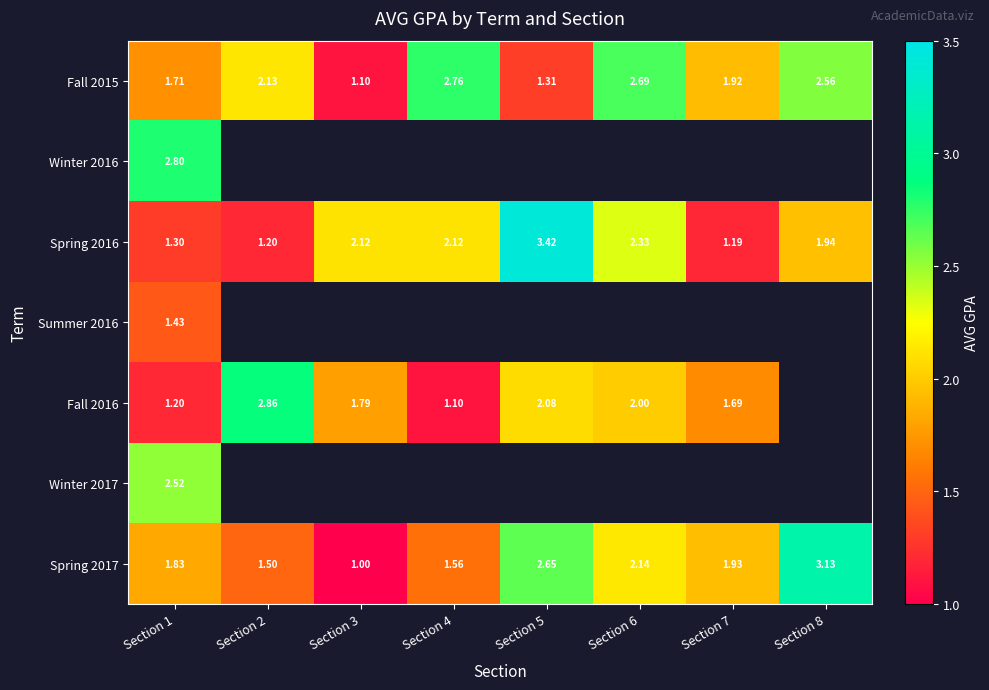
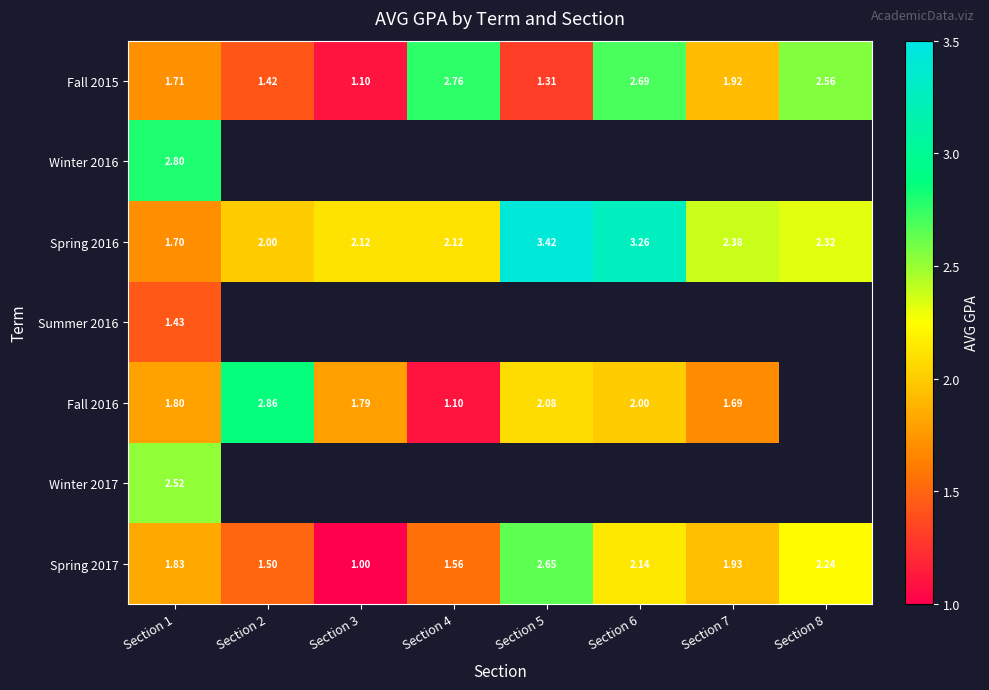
Fall 2015, Section 2: 2.13 -> 1.42
Spring 2016, Section 1: 1.30 -> 1.70
Spring 2016, Section 2: 1.20 -> 2.00
Spring 2016, Section 6: 2.33 -> 3.26
Spring 2016, Section 7: 1.19 -> 2.38
Spring 2016, Section 8: 1.94 -> 2.32
Fall 2016, Section 1: 1.20 -> 1.80
Spring 2017, Section 8: 3.13 -> 2.24
